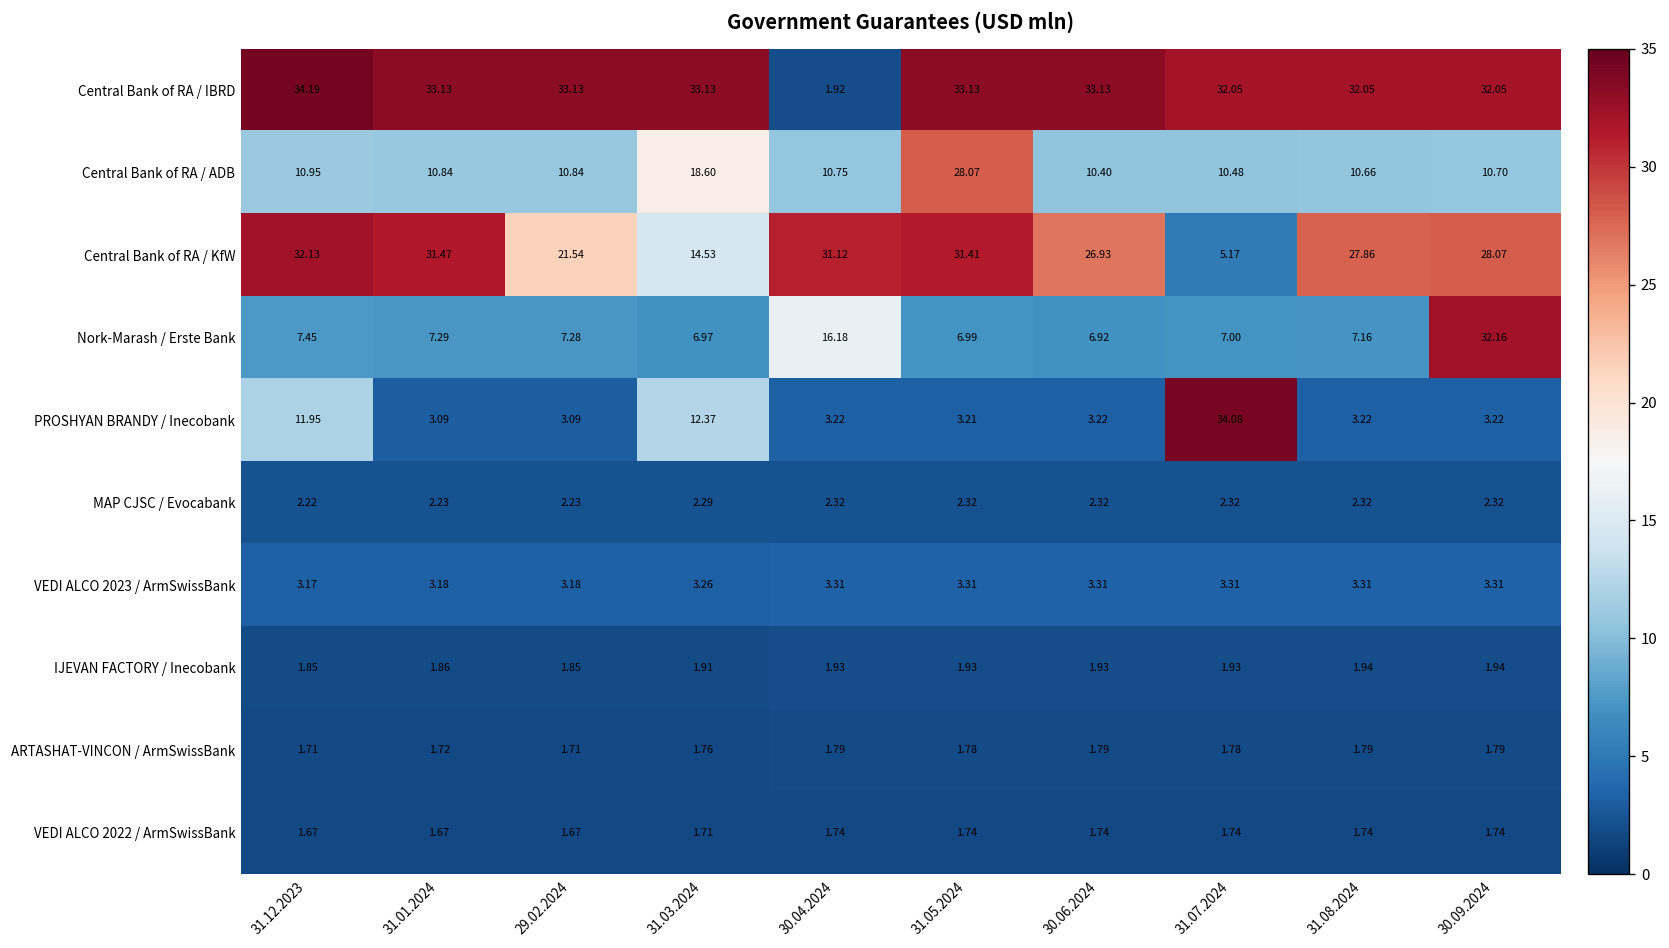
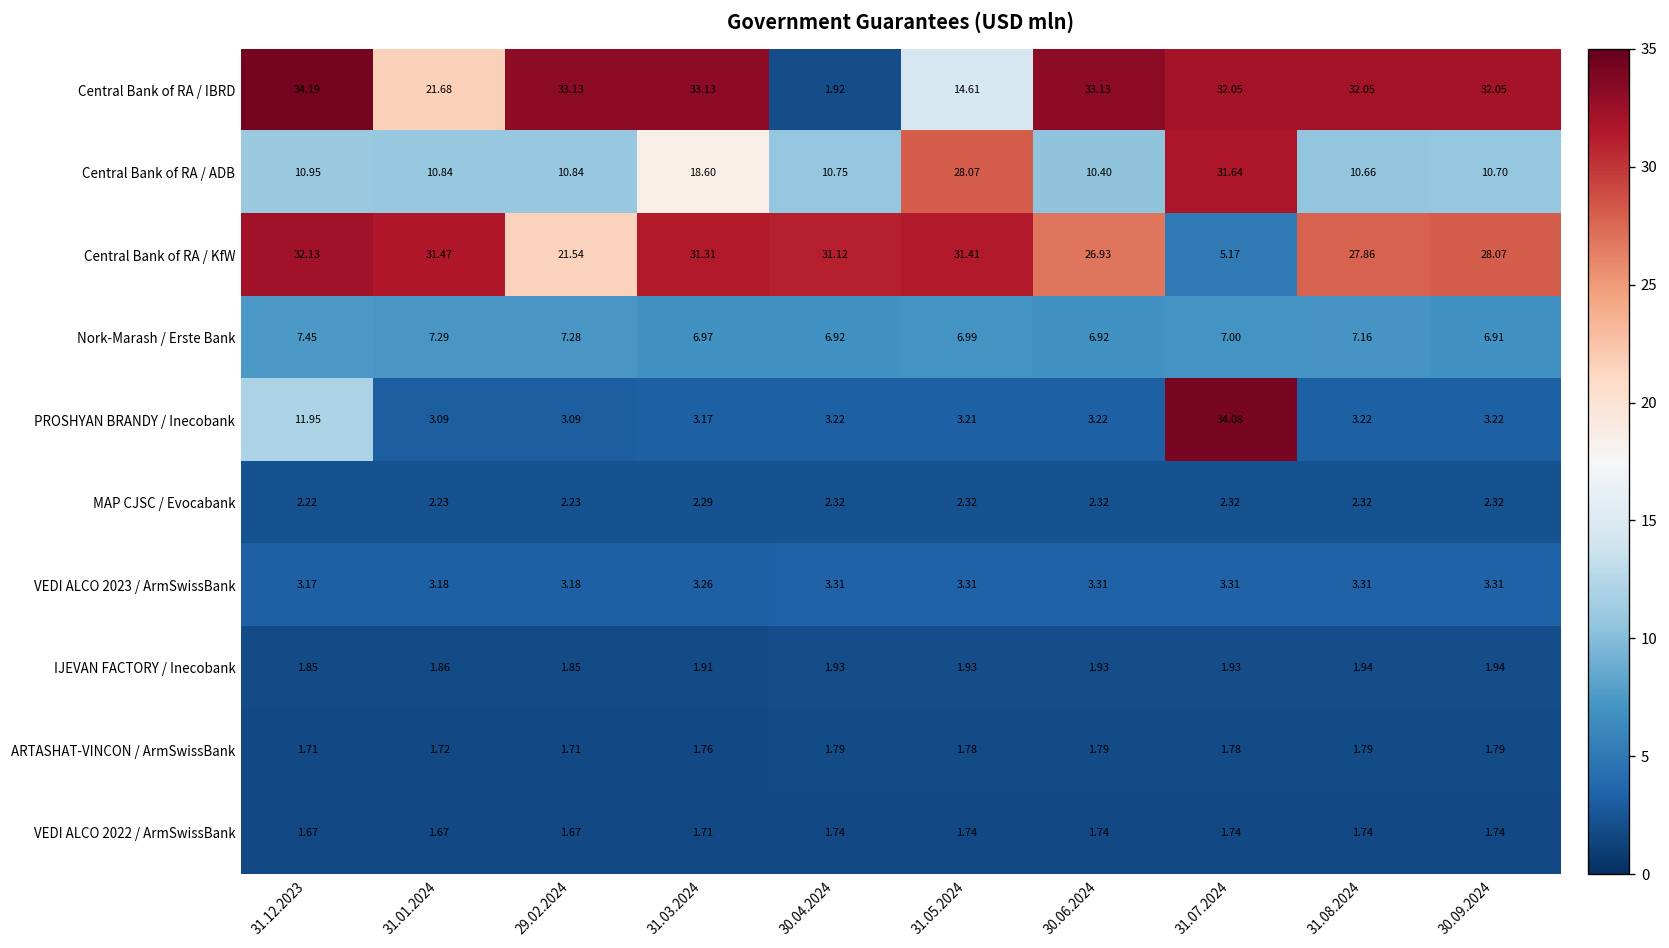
Central Bank of RA / IBRD, 31.01.2024: 33.13 -> 21.68
Central Bank of RA / IBRD, 31.05.2024: 33.13 -> 14.61
Central Bank of RA / ADB, 31.07.2024: 10.48 -> 31.64
Central Bank of RA / KfW, 31.03.2024: 14.53 -> 31.31
Nork-Marash / Erste Bank, 30.04.2024: 16.18 -> 6.92
Nork-Marash / Erste Bank, 30.09.2024: 32.16 -> 6.91
PROSHYAN BRANDY / Inecobank, 31.03.2024: 12.37 -> 3.17
